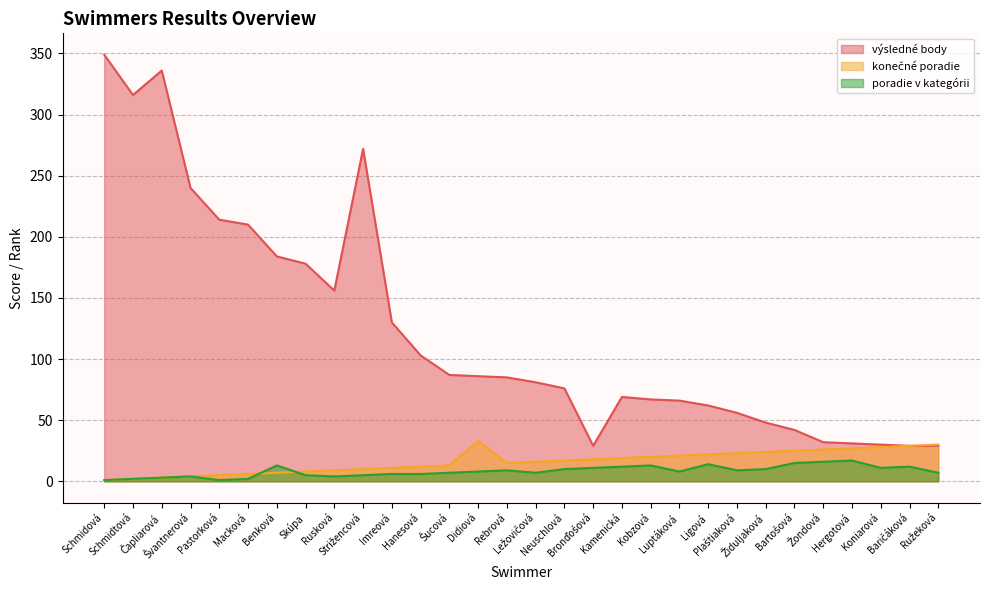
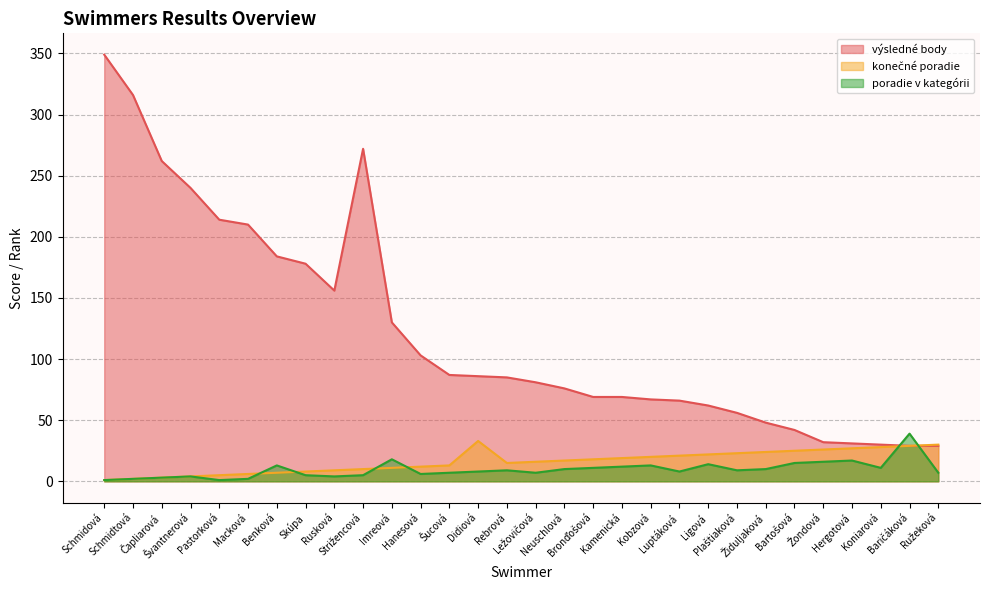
výsledné body, Čapliarová: 336 -> 262
poradie v kategórii, Imreová: 6 -> 18
výsledné body, Bronďošová: 29 -> 69
poradie v kategórii, Baričáková: 12 -> 39
